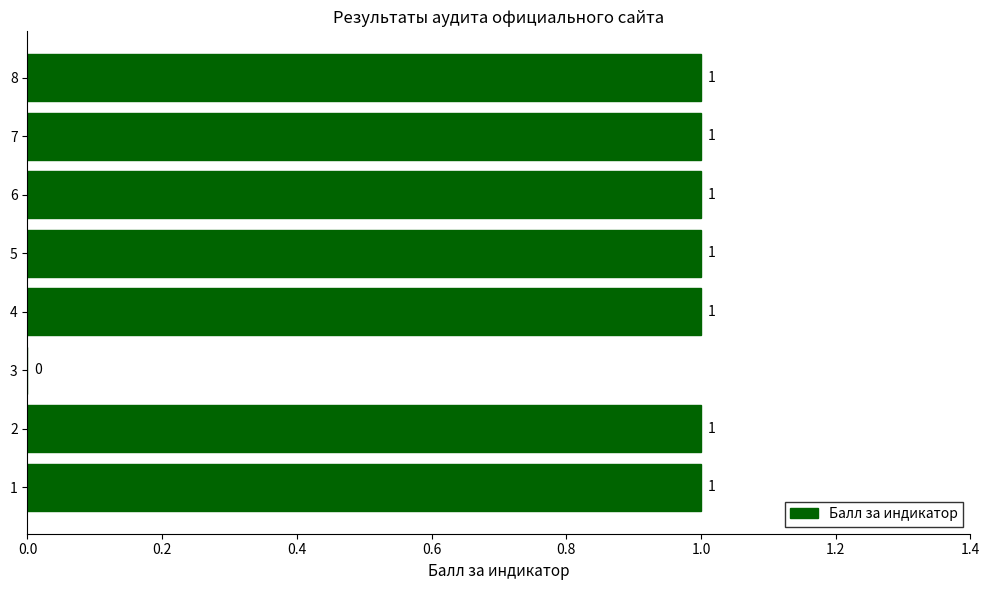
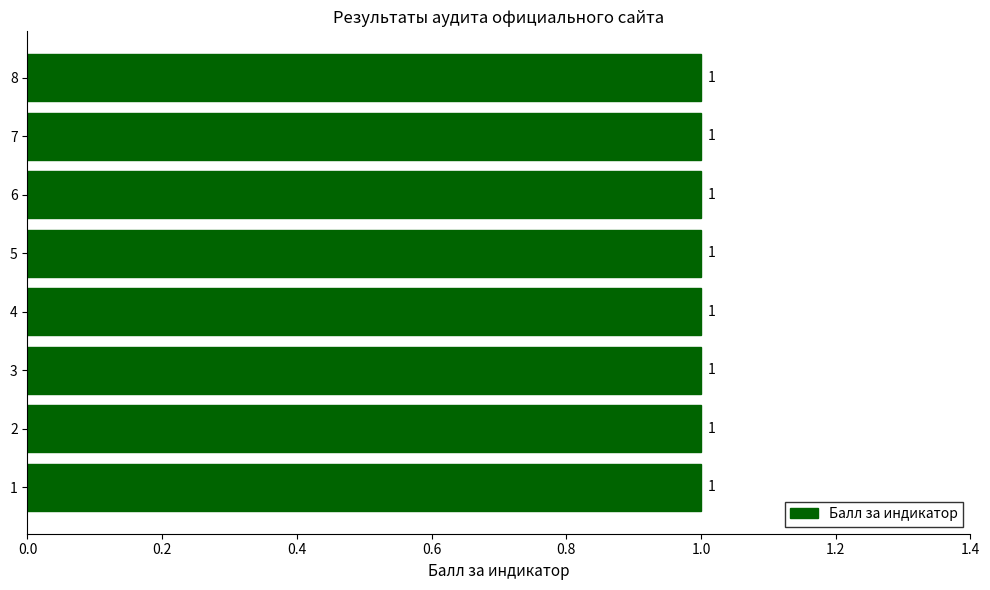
3: 0 -> 1
